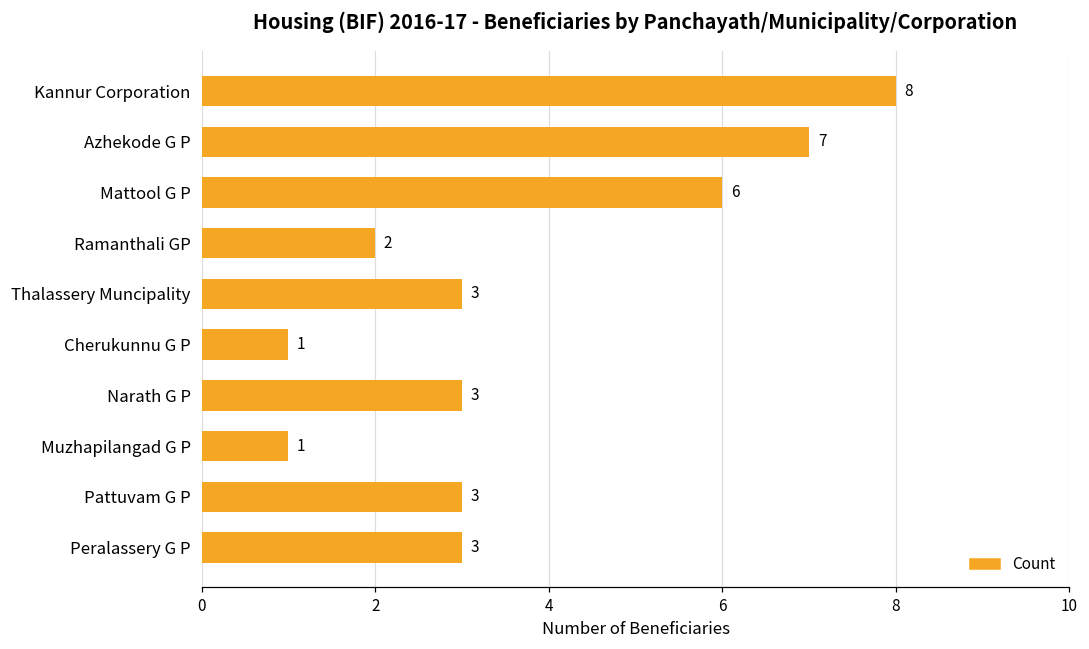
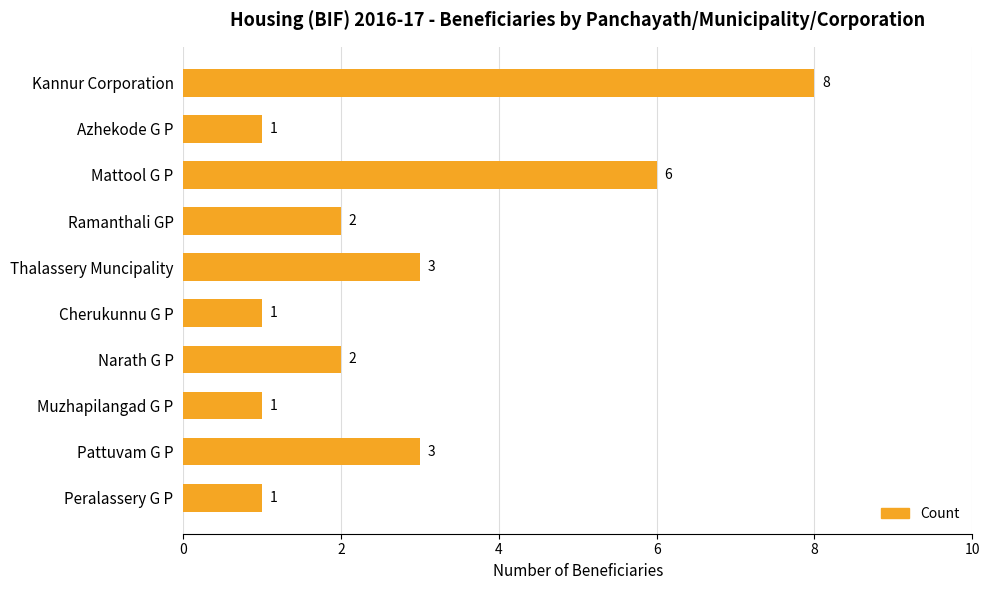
Azhekode G P: 7 -> 1
Narath G P: 3 -> 2
Peralassery G P: 3 -> 1
